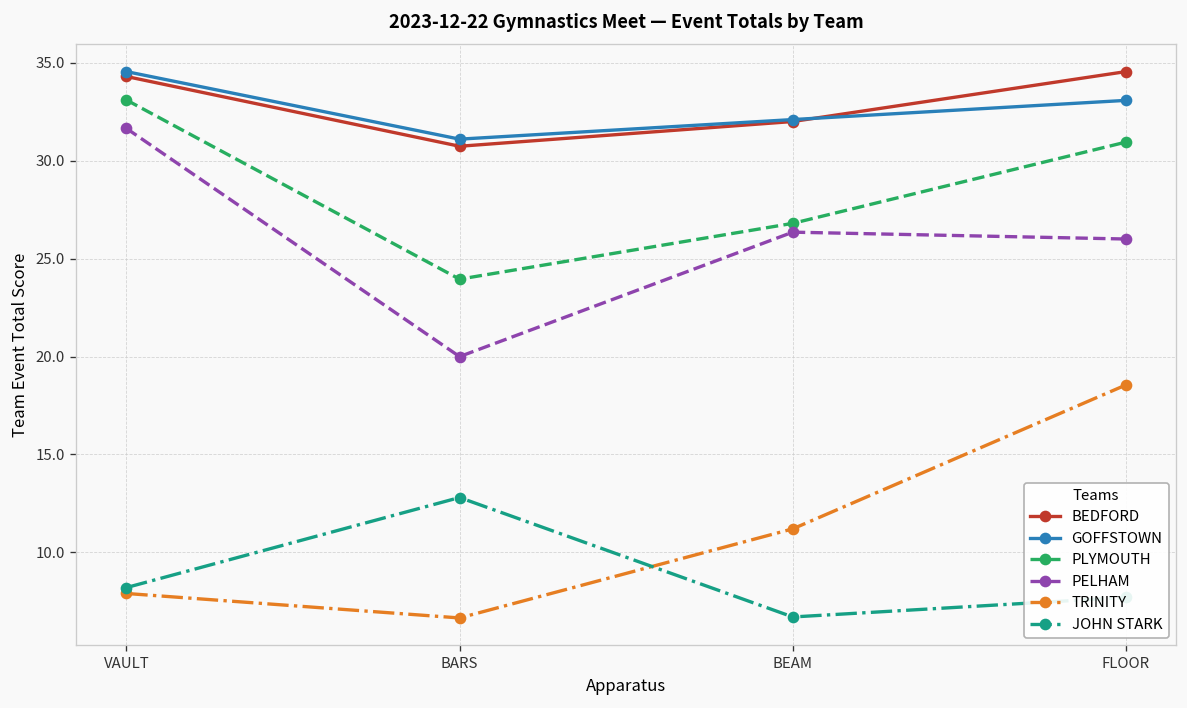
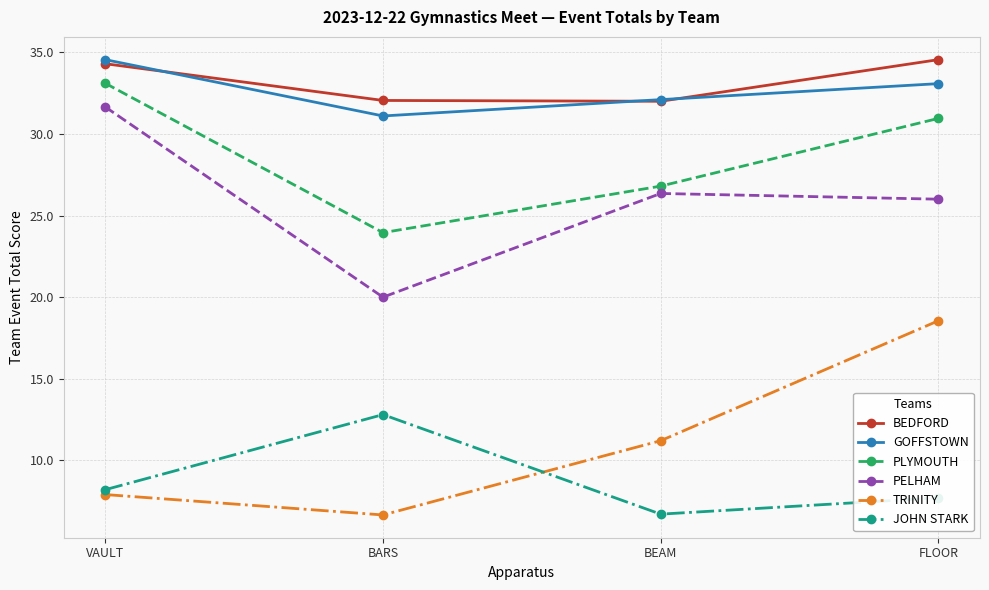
BEDFORD, BARS: 30.7 -> 32.1
